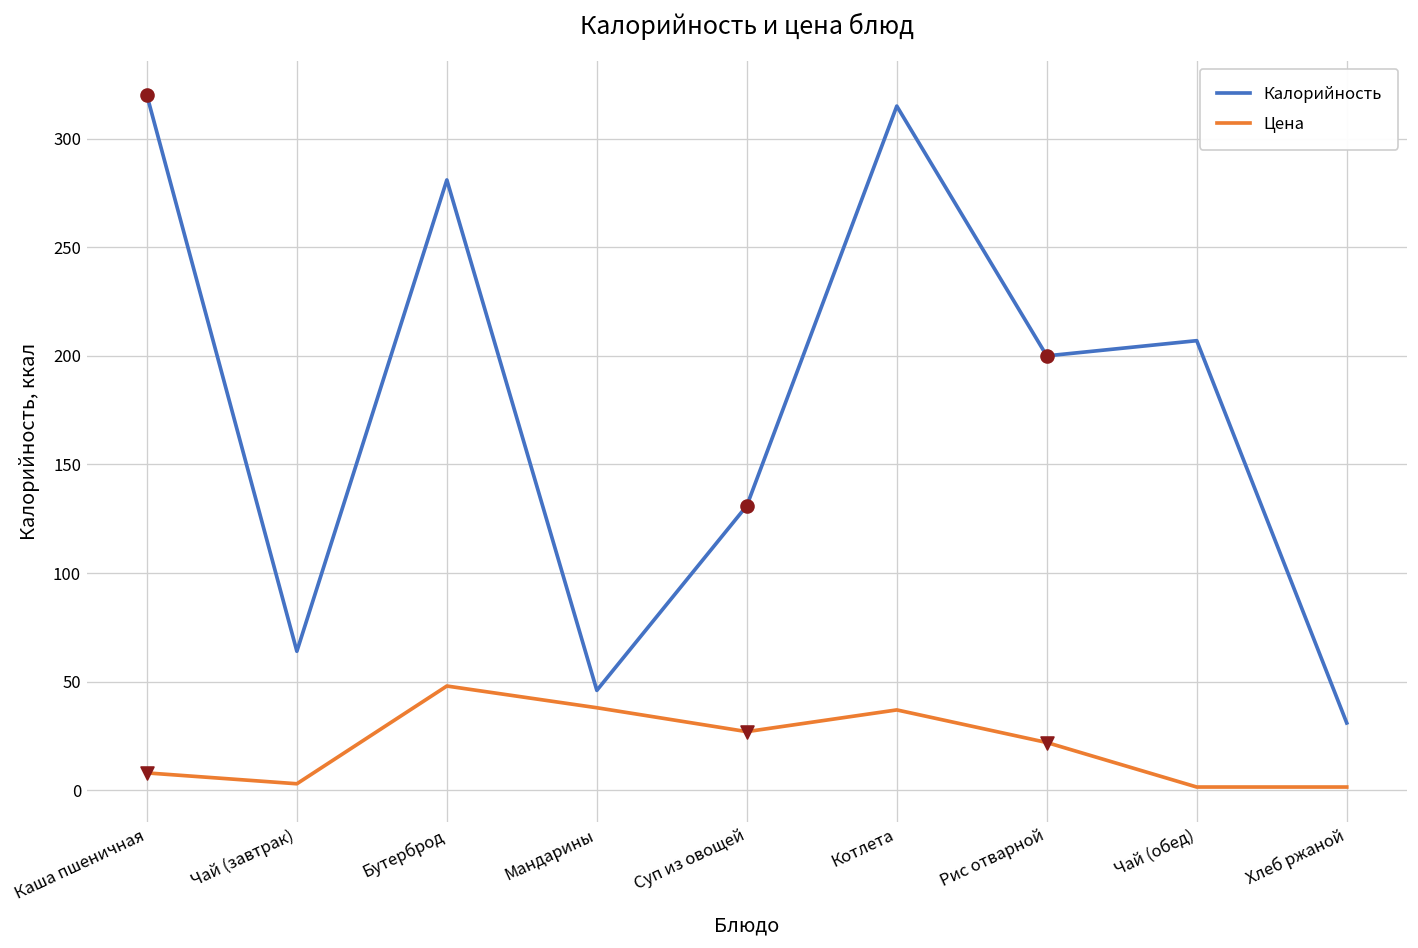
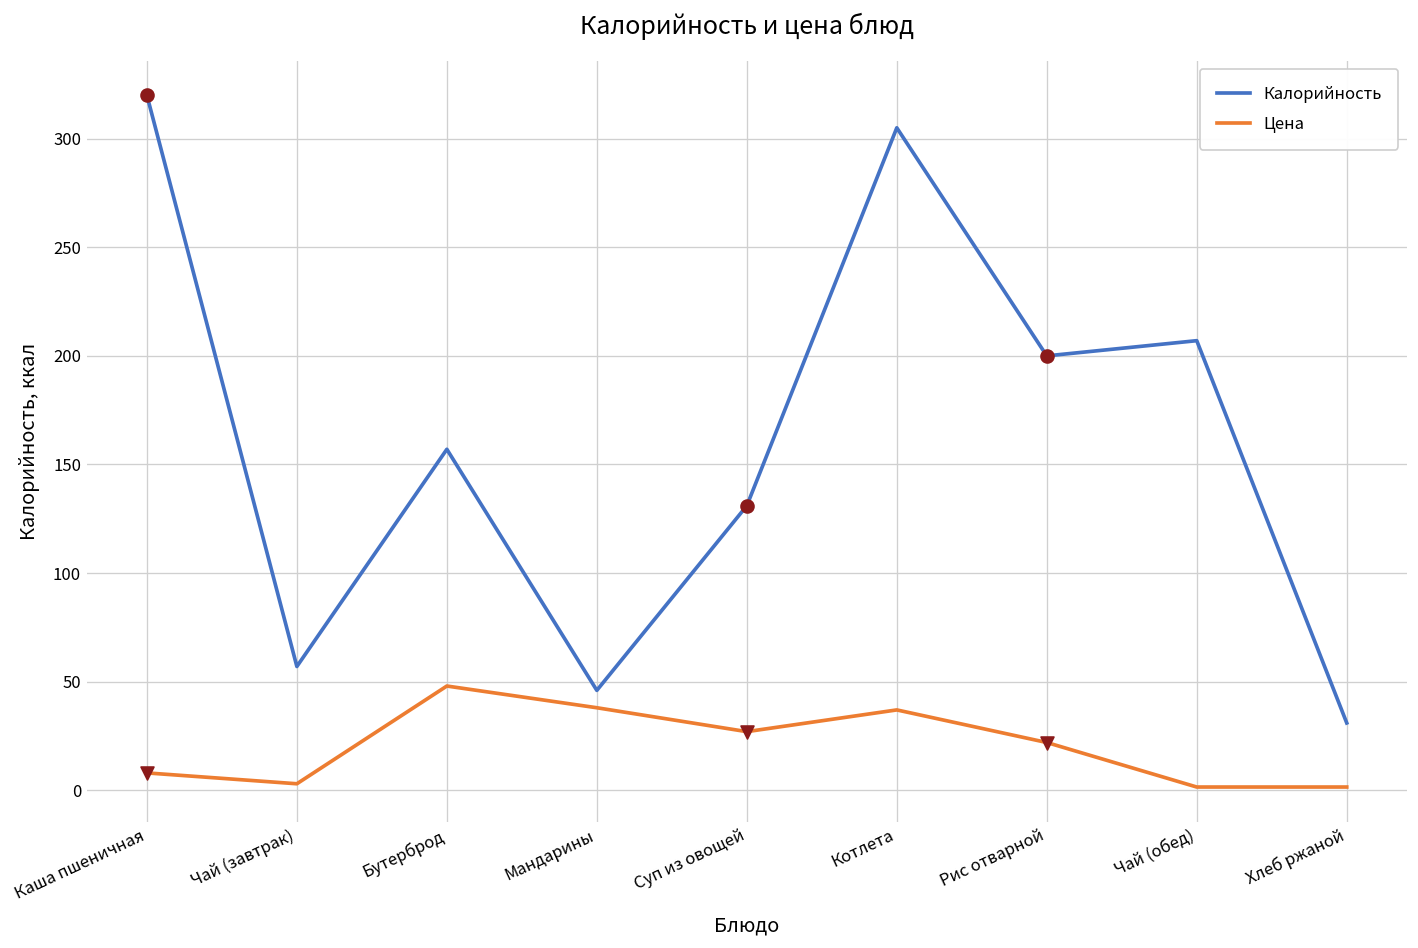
Калорийность, Чай (завтрак): 64 -> 57
Калорийность, Бутерброд: 281 -> 157
Калорийность, Котлета: 315 -> 305
